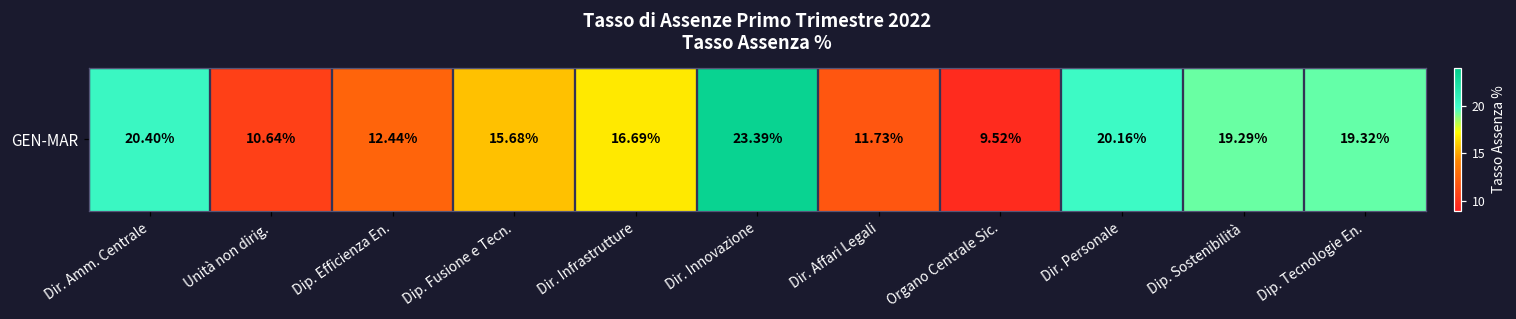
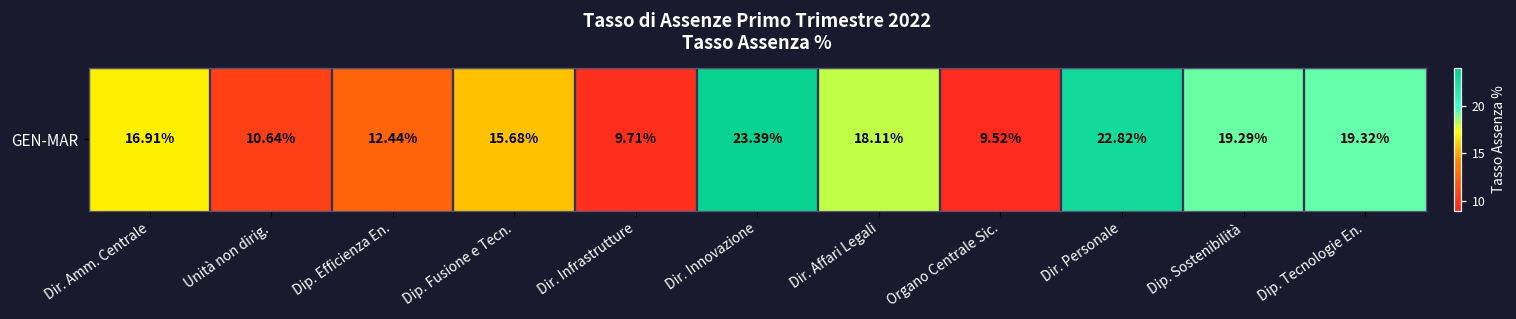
GEN-MAR, Dir. Amm. Centrale: 20.40% -> 16.91%
GEN-MAR, Dir. Infrastrutture: 16.69% -> 9.71%
GEN-MAR, Dir. Affari Legali: 11.73% -> 18.11%
GEN-MAR, Dir. Personale: 20.16% -> 22.82%
